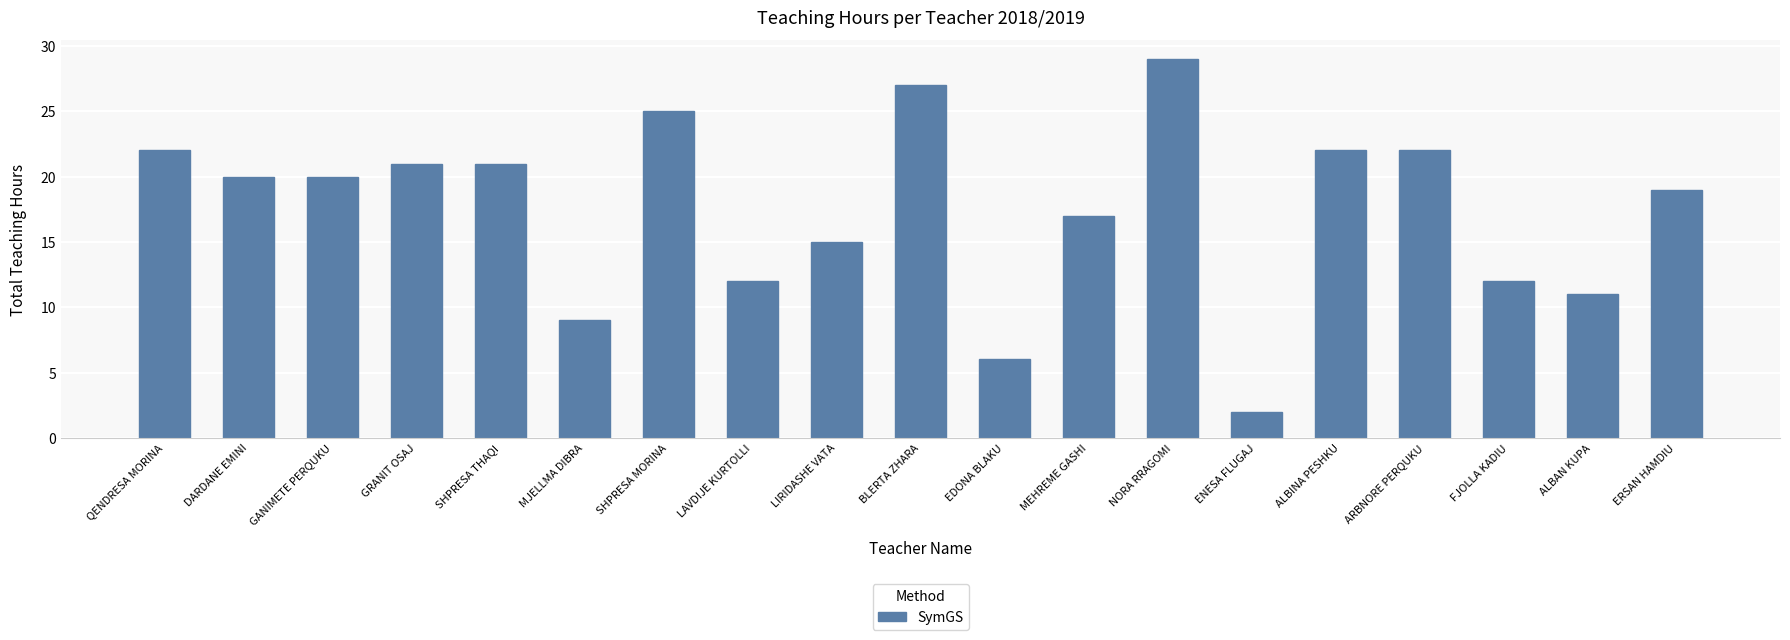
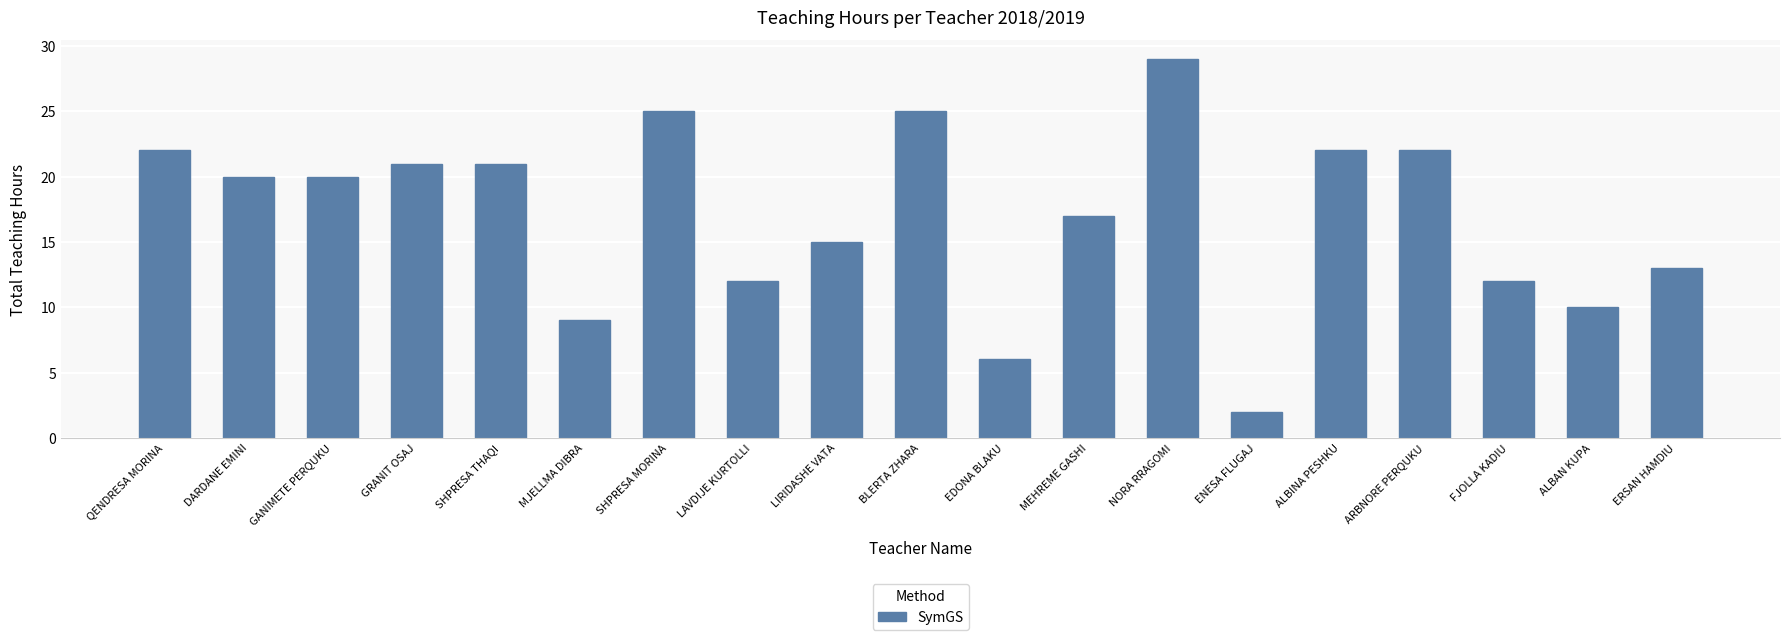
BLERTA ZHARA: 27 -> 25
ALBAN KUPA: 11 -> 10
ERSAN HAMDIU: 19 -> 13
